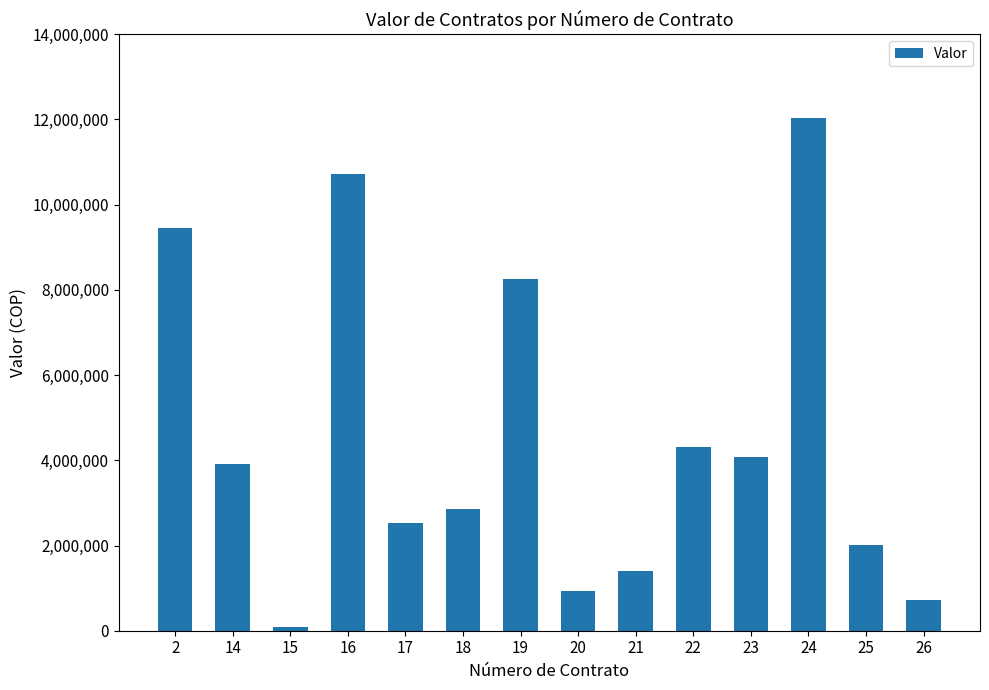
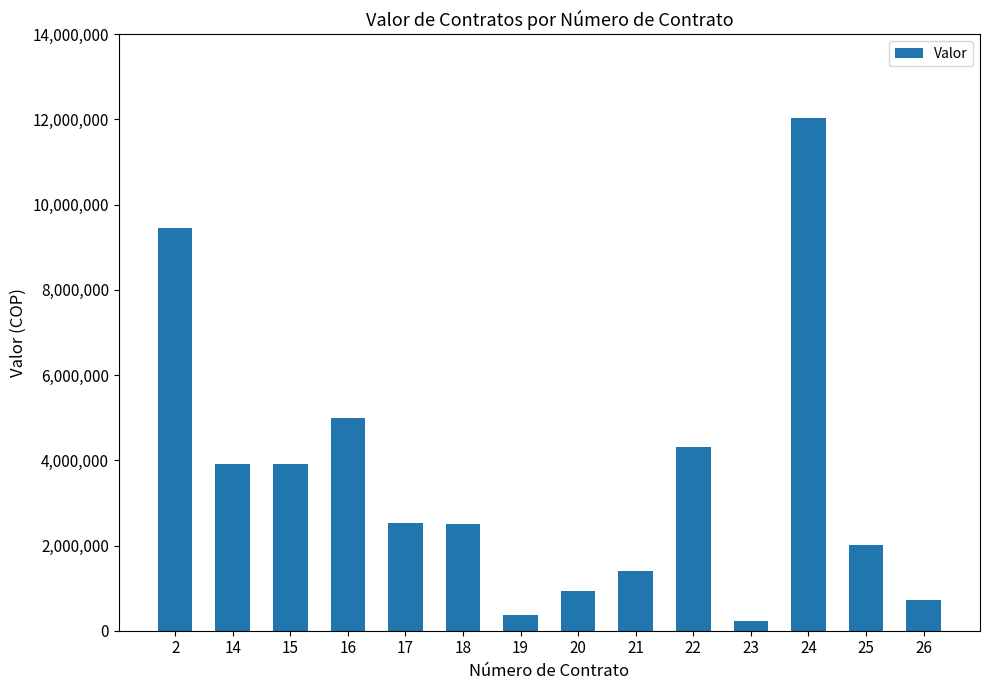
15: 100,000 -> 3,900,000
16: 10,700,000 -> 5,000,000
18: 2,900,000 -> 2,500,000
19: 8,300,000 -> 400,000
23: 4,100,000 -> 200,000
